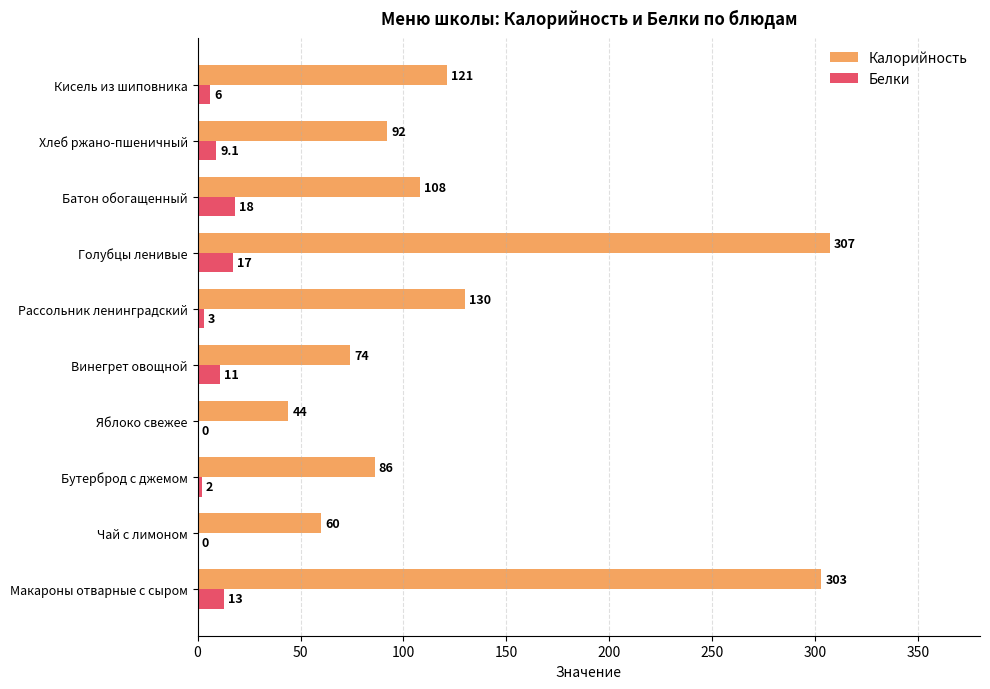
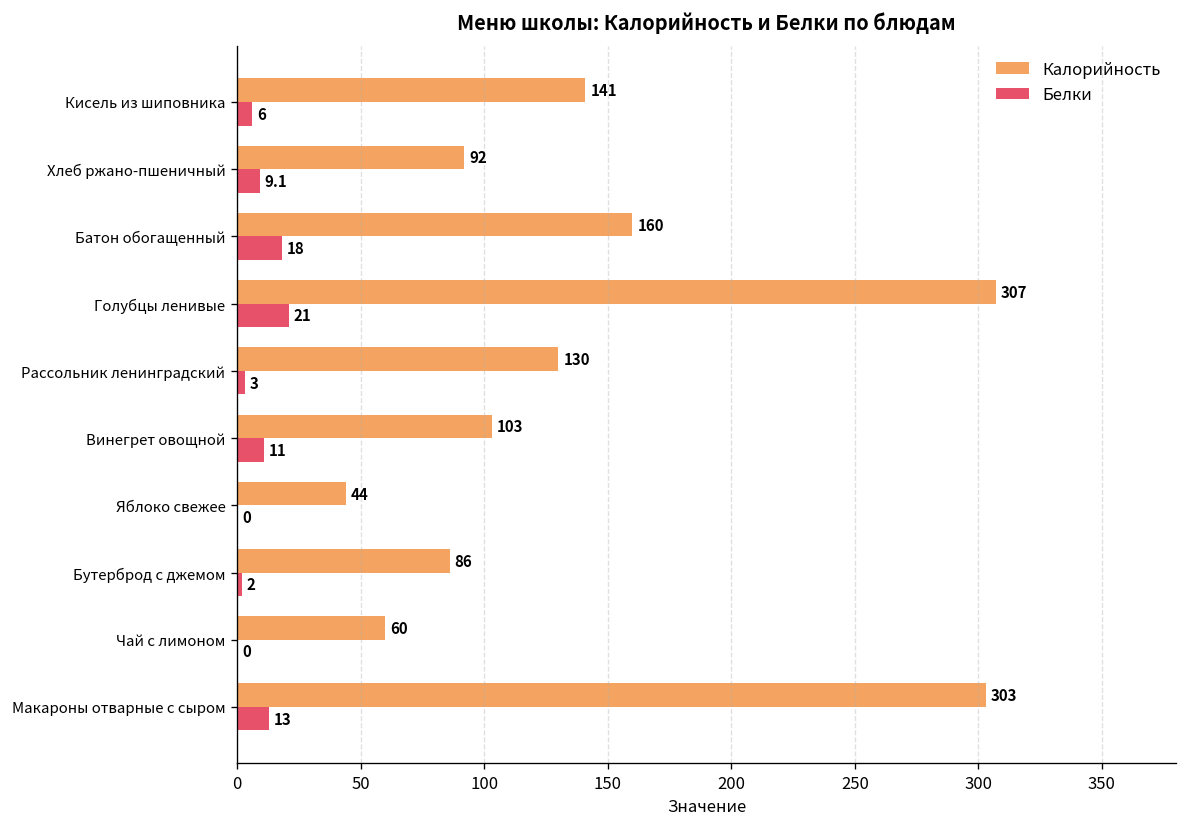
Калорийность, Кисель из шиповника: 121 -> 141
Калорийность, Батон обогащенный: 108 -> 160
Белки, Голубцы ленивые: 17 -> 21
Калорийность, Винегрет овощной: 74 -> 103
